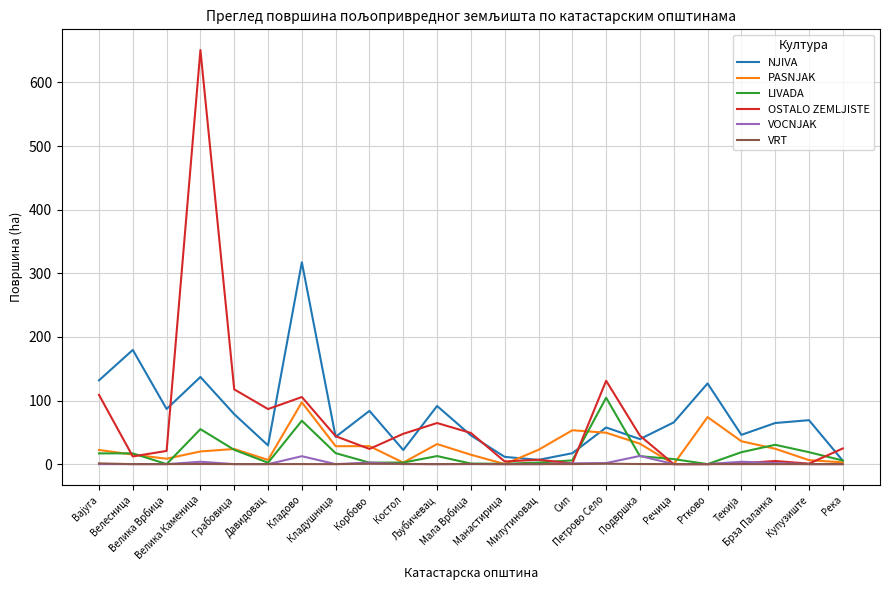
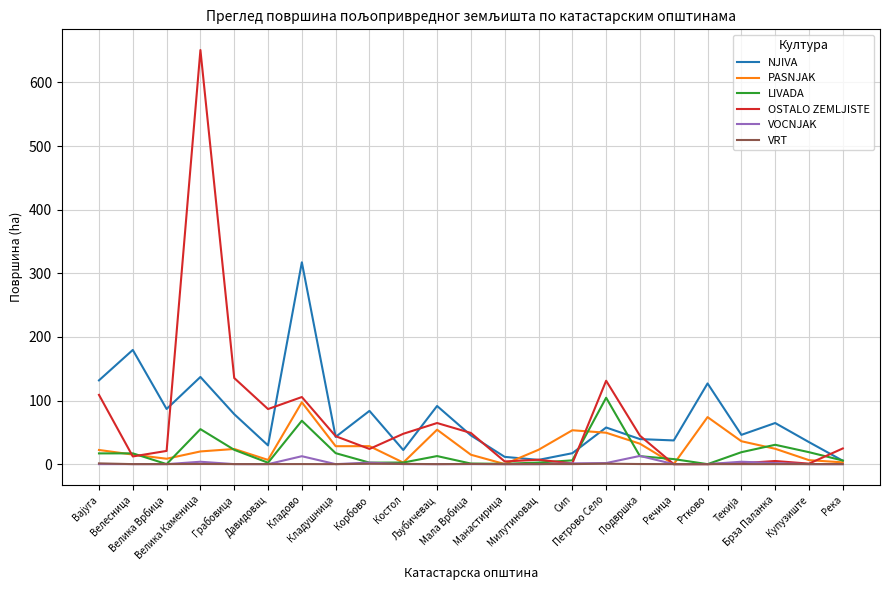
OSTALO ZEMLJISTE, Грабовица: 120 -> 140
PASNJAK, Љубичевац: 30 -> 50
NJIVA, Речица: 70 -> 40
NJIVA, Купузиште: 70 -> 30
